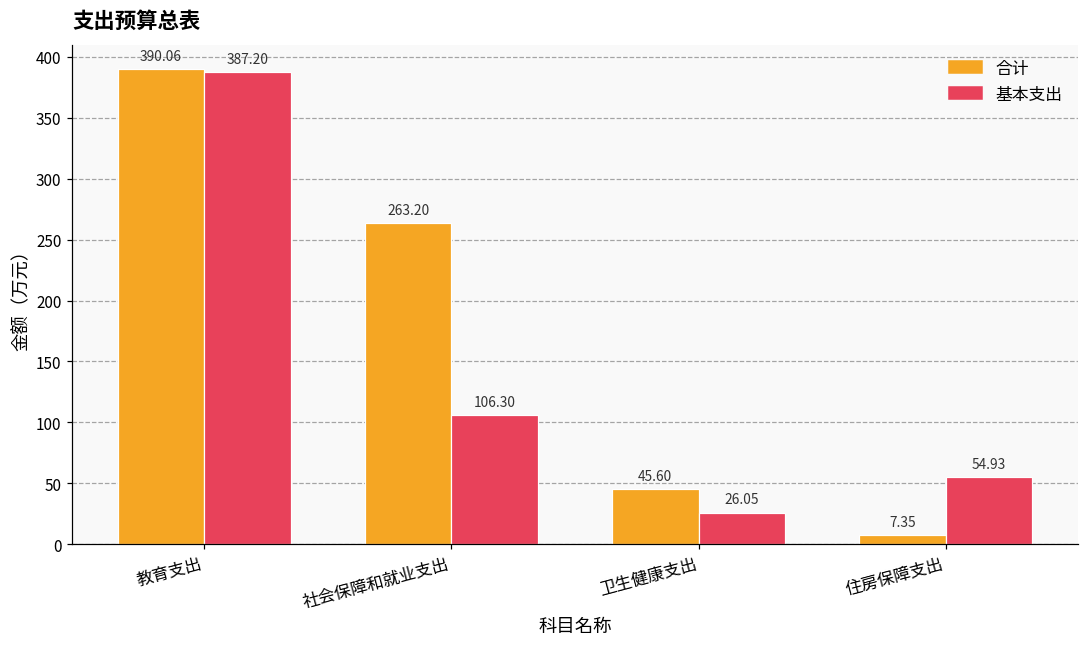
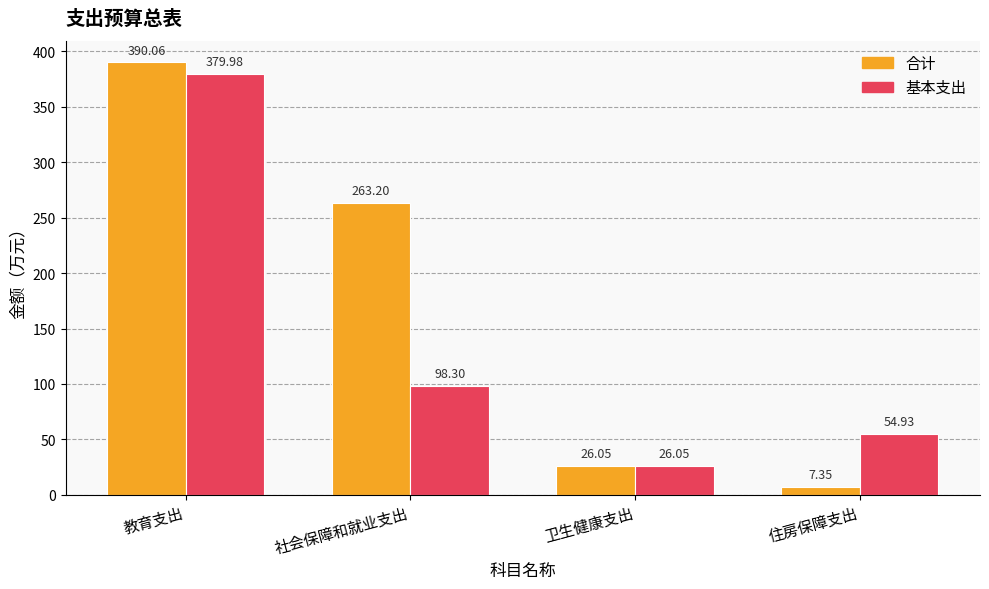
基本支出, 教育支出: 387.20 -> 379.98
基本支出, 社会保障和就业支出: 106.30 -> 98.30
合计, 卫生健康支出: 45.60 -> 26.05
